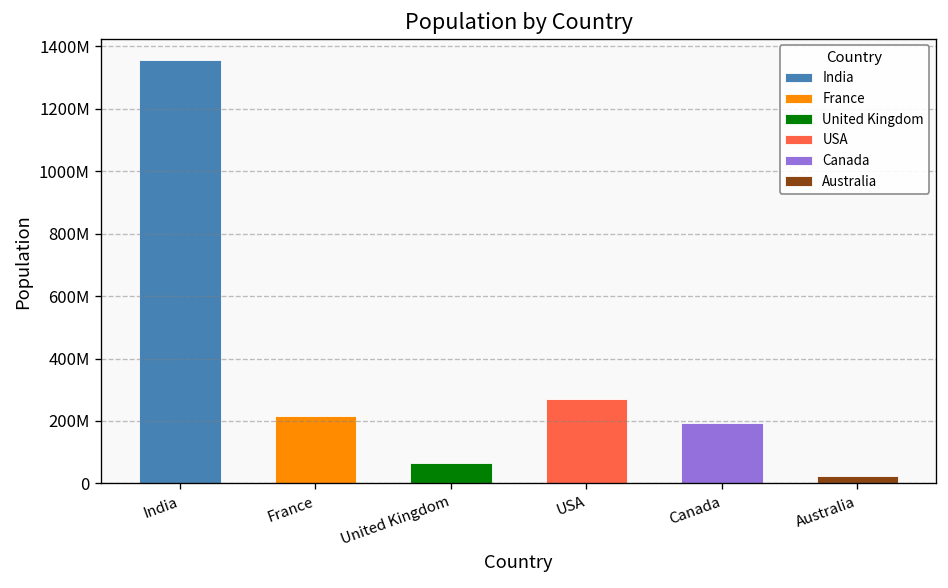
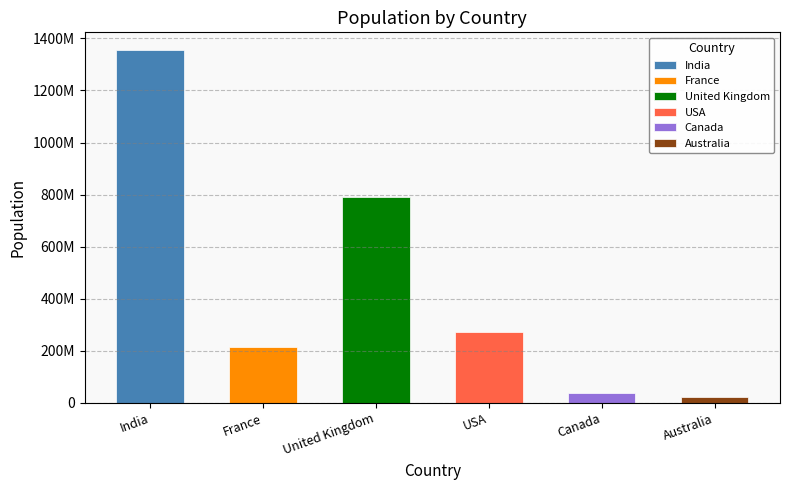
United Kingdom: 70000000 -> 790000000
Canada: 190000000 -> 40000000
